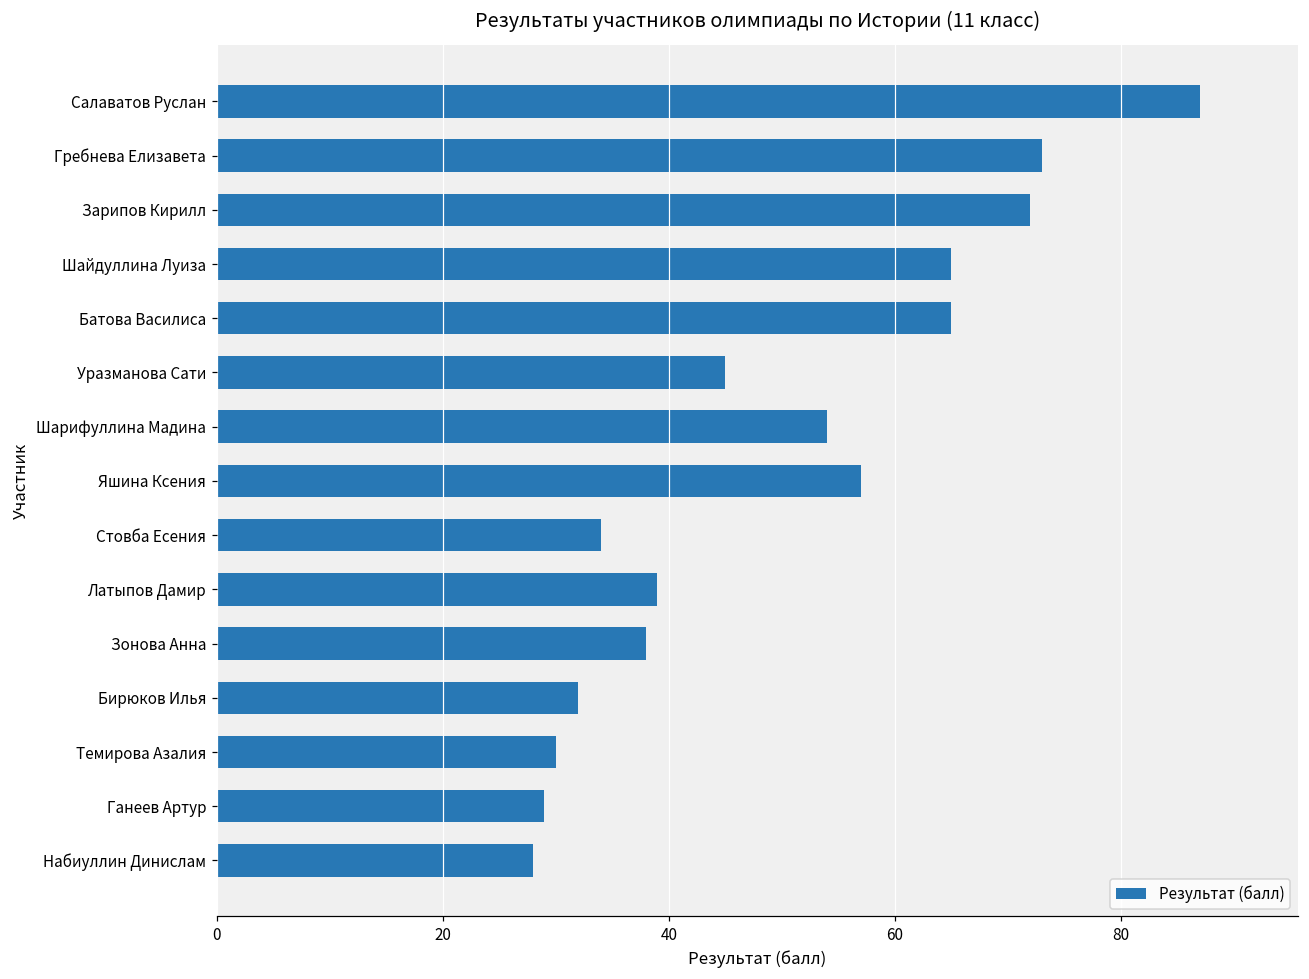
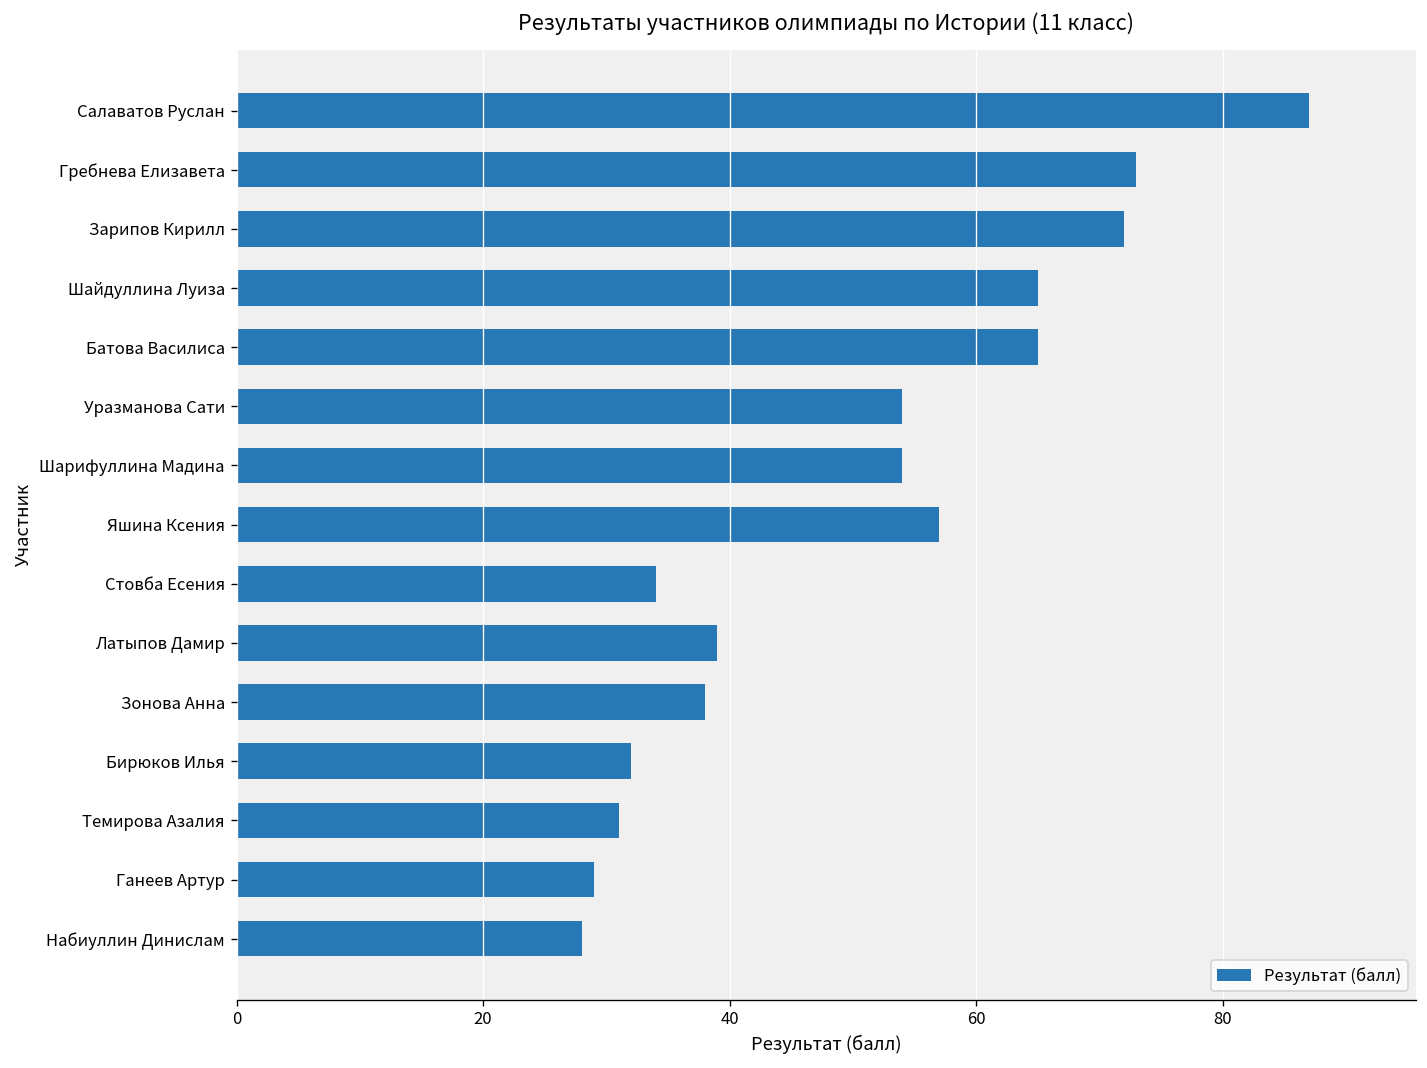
Уразманова Сати: 45 -> 54
Темирова Азалия: 30 -> 31
